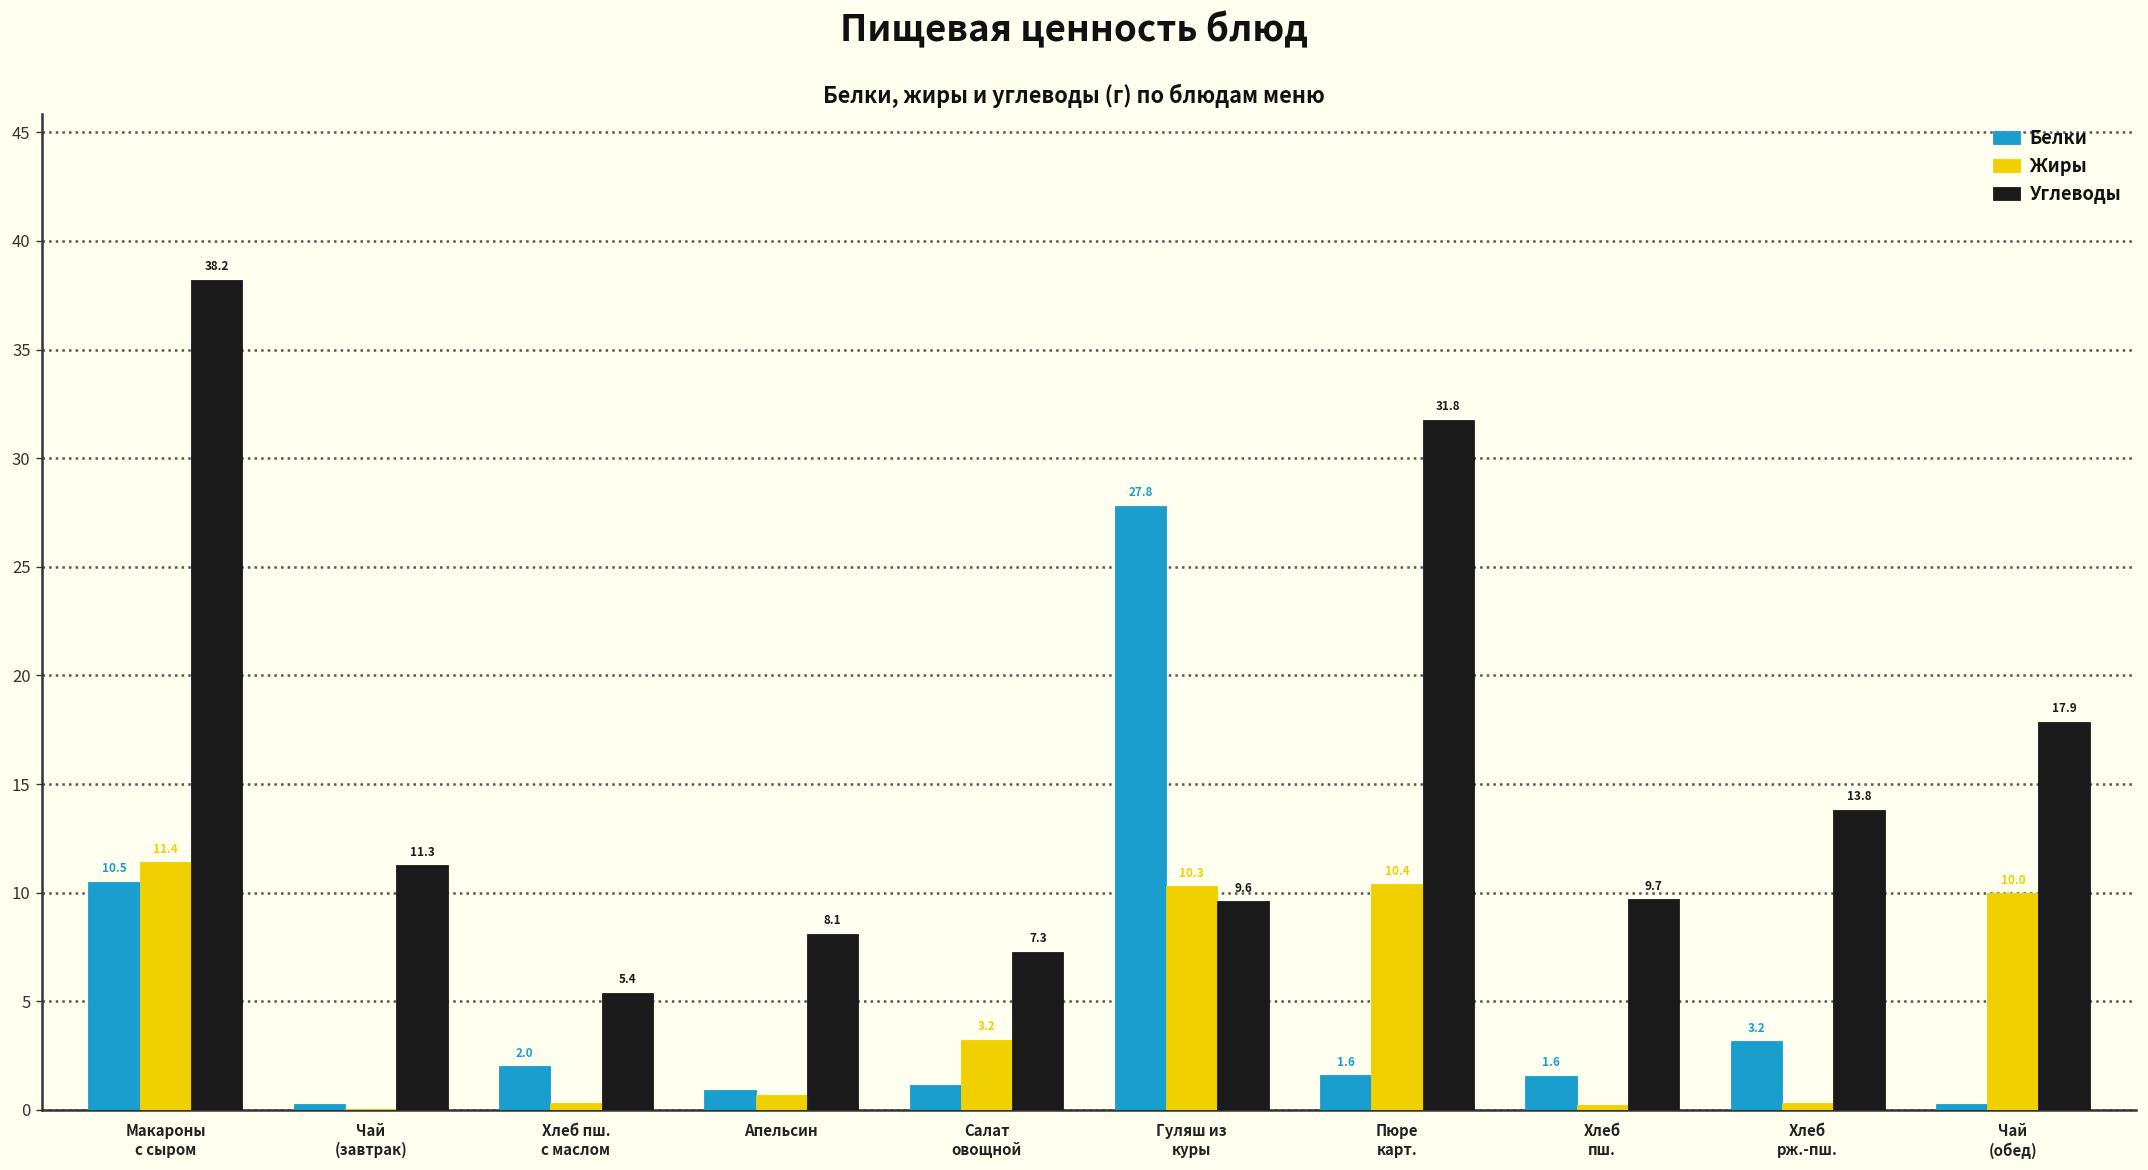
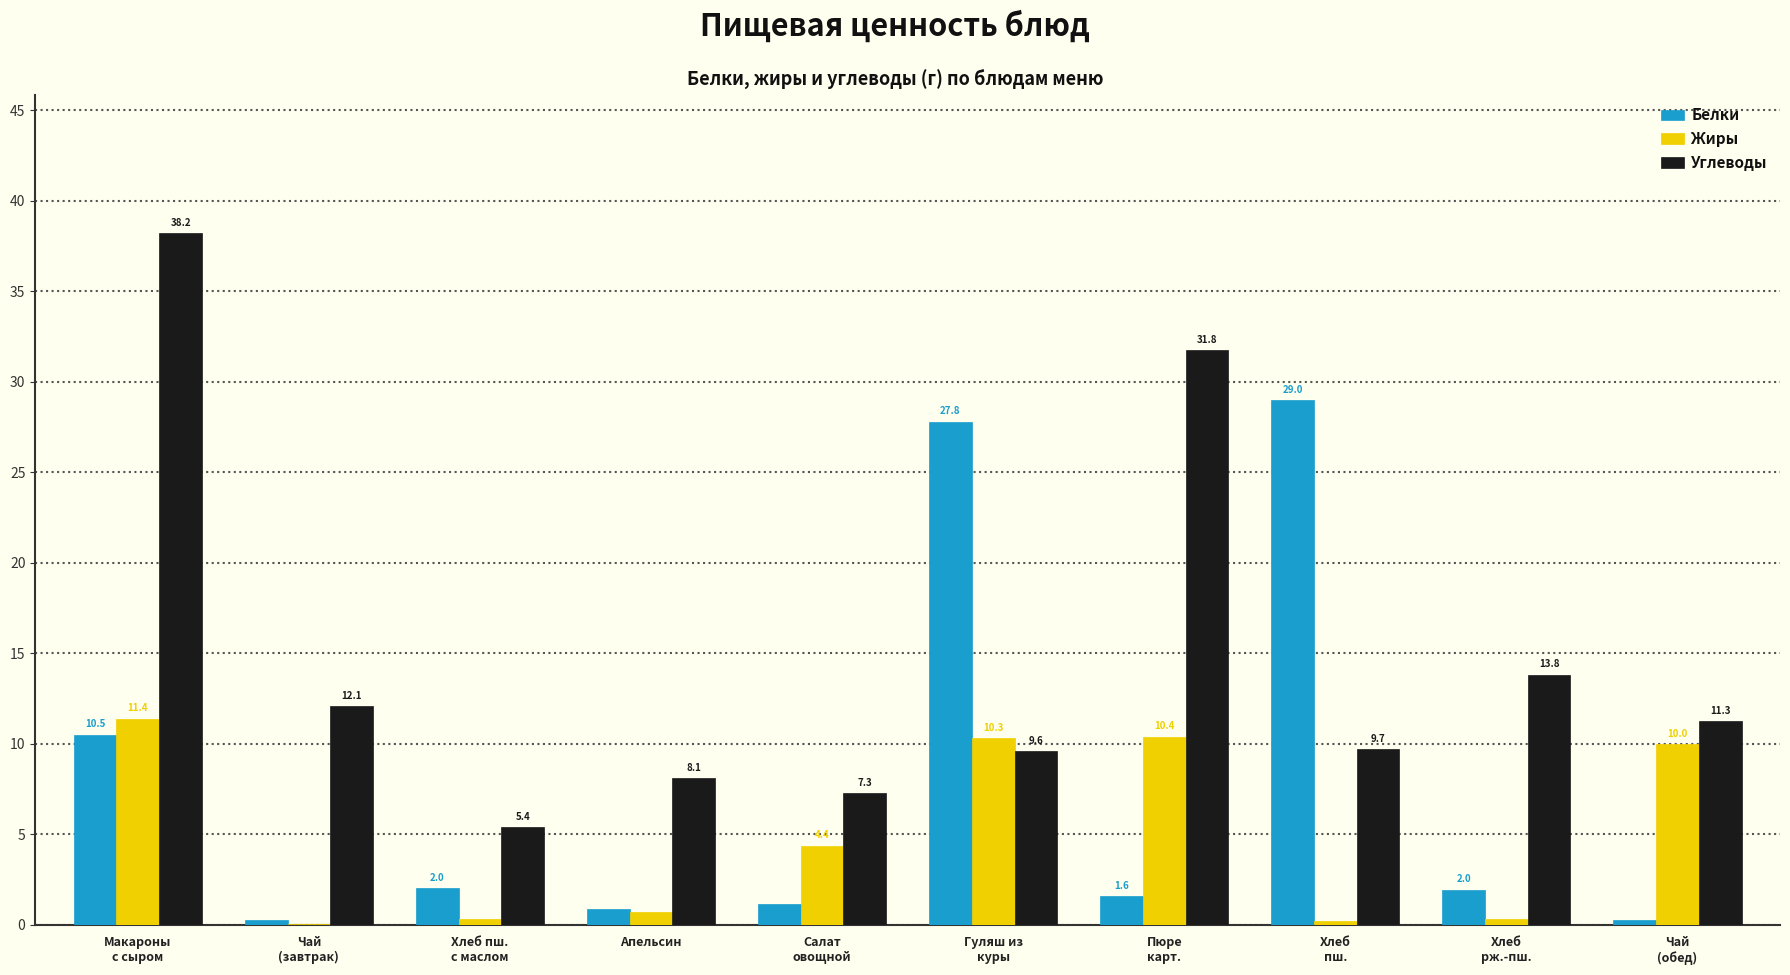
Углеводы, Чай (завтрак): 11.3 -> 12.1
Жиры, Салат овощной: 3.2 -> 4.4
Белки, Хлеб пш.: 1.6 -> 29.0
Белки, Хлеб рж.-пш.: 3.2 -> 2.0
Углеводы, Чай (обед): 17.9 -> 11.3
